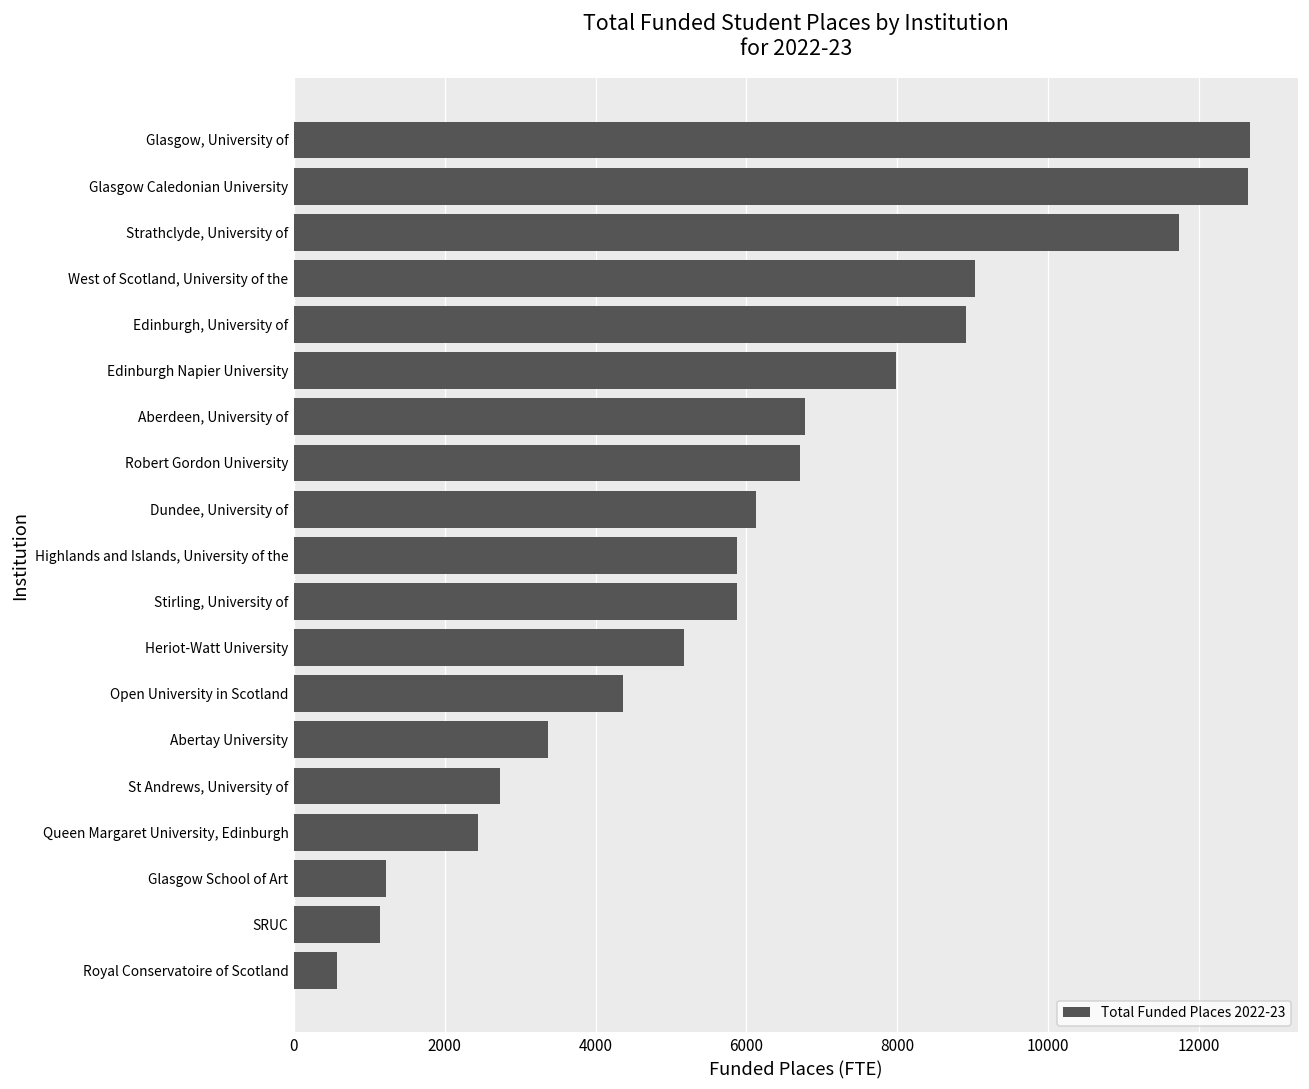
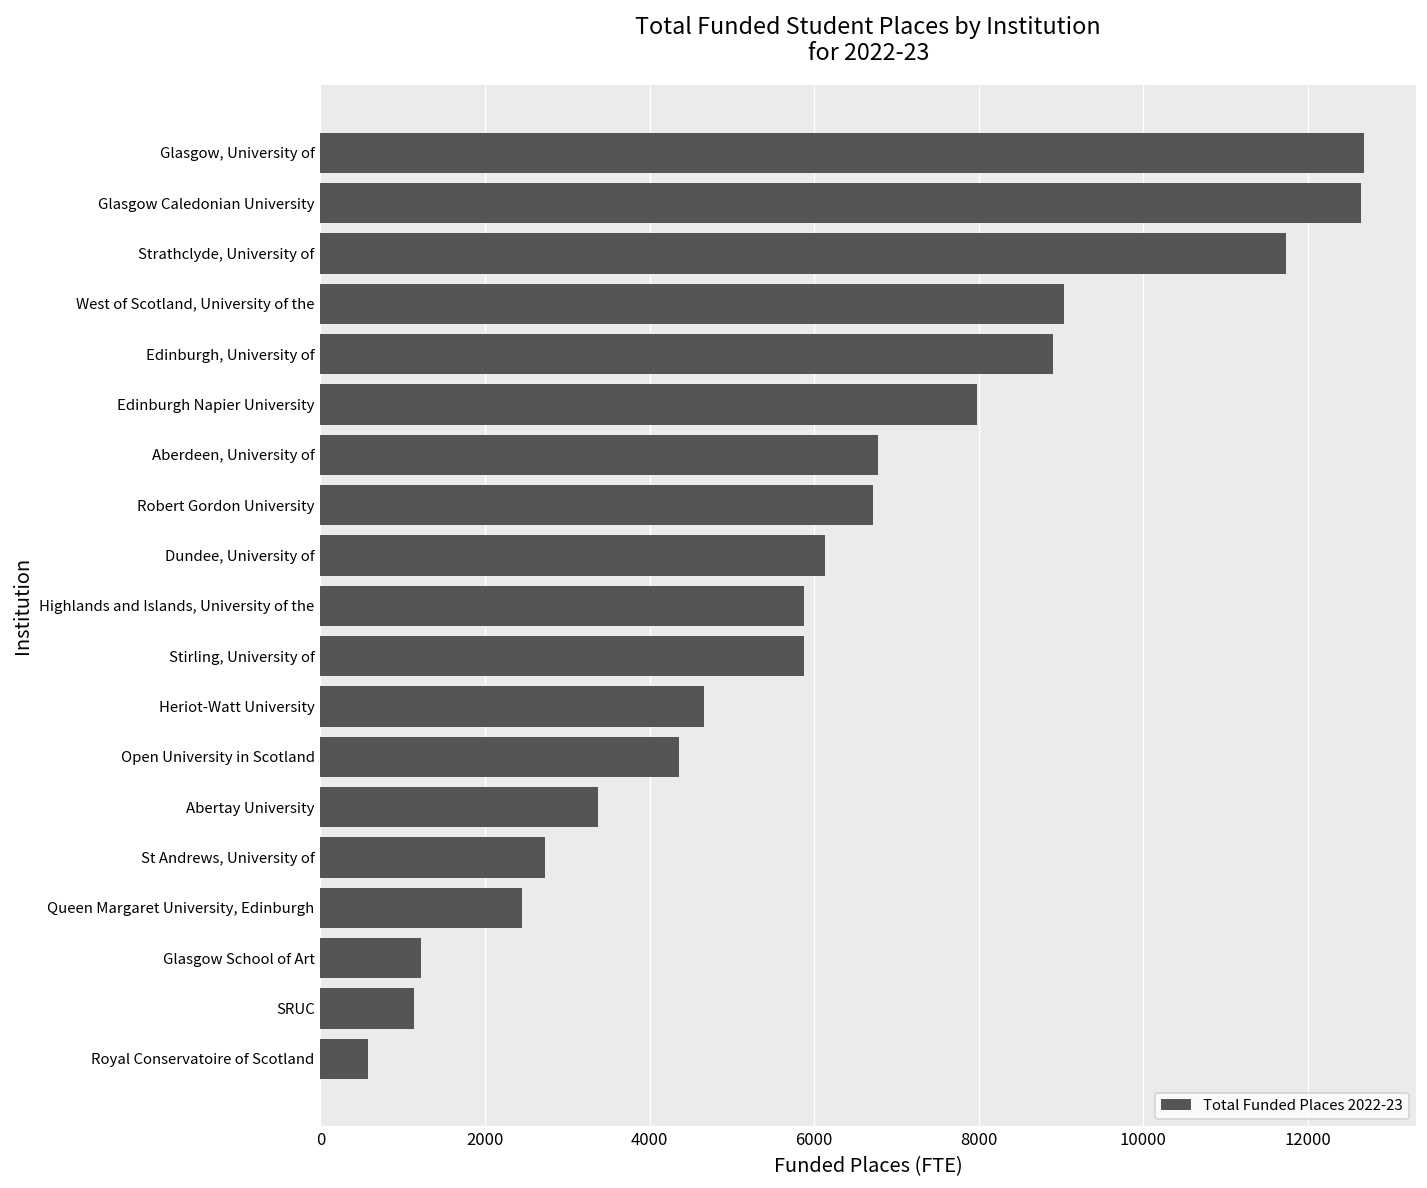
Heriot-Watt University: 5200 -> 4700
